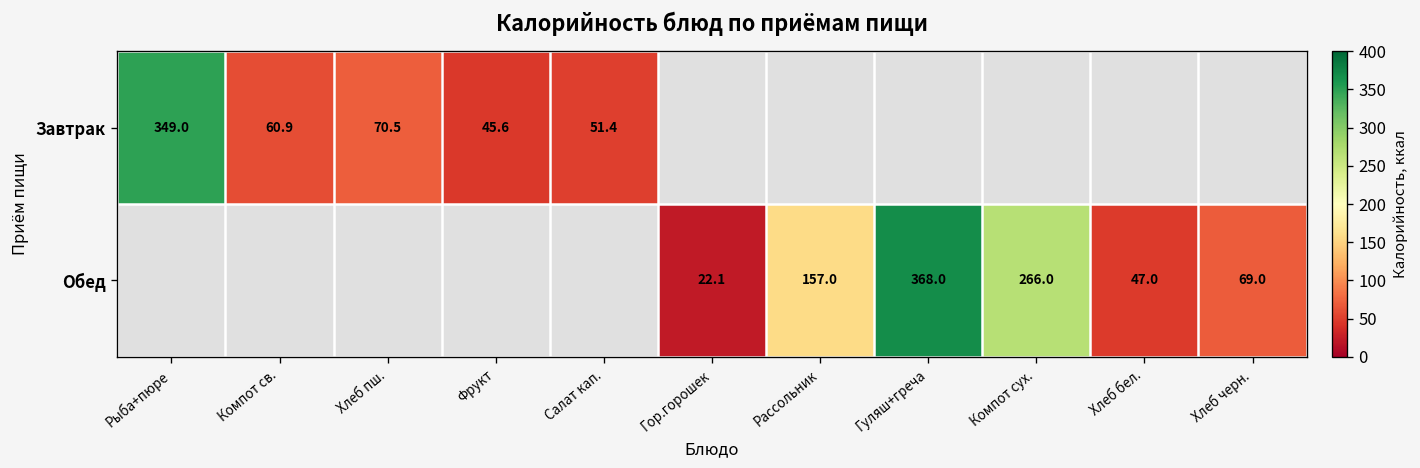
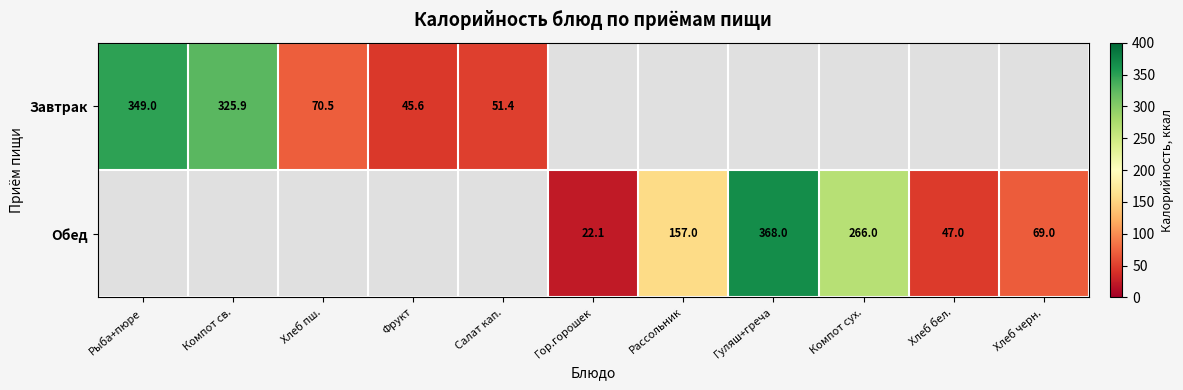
Завтрак, Компот св.: 60.9 -> 325.9
